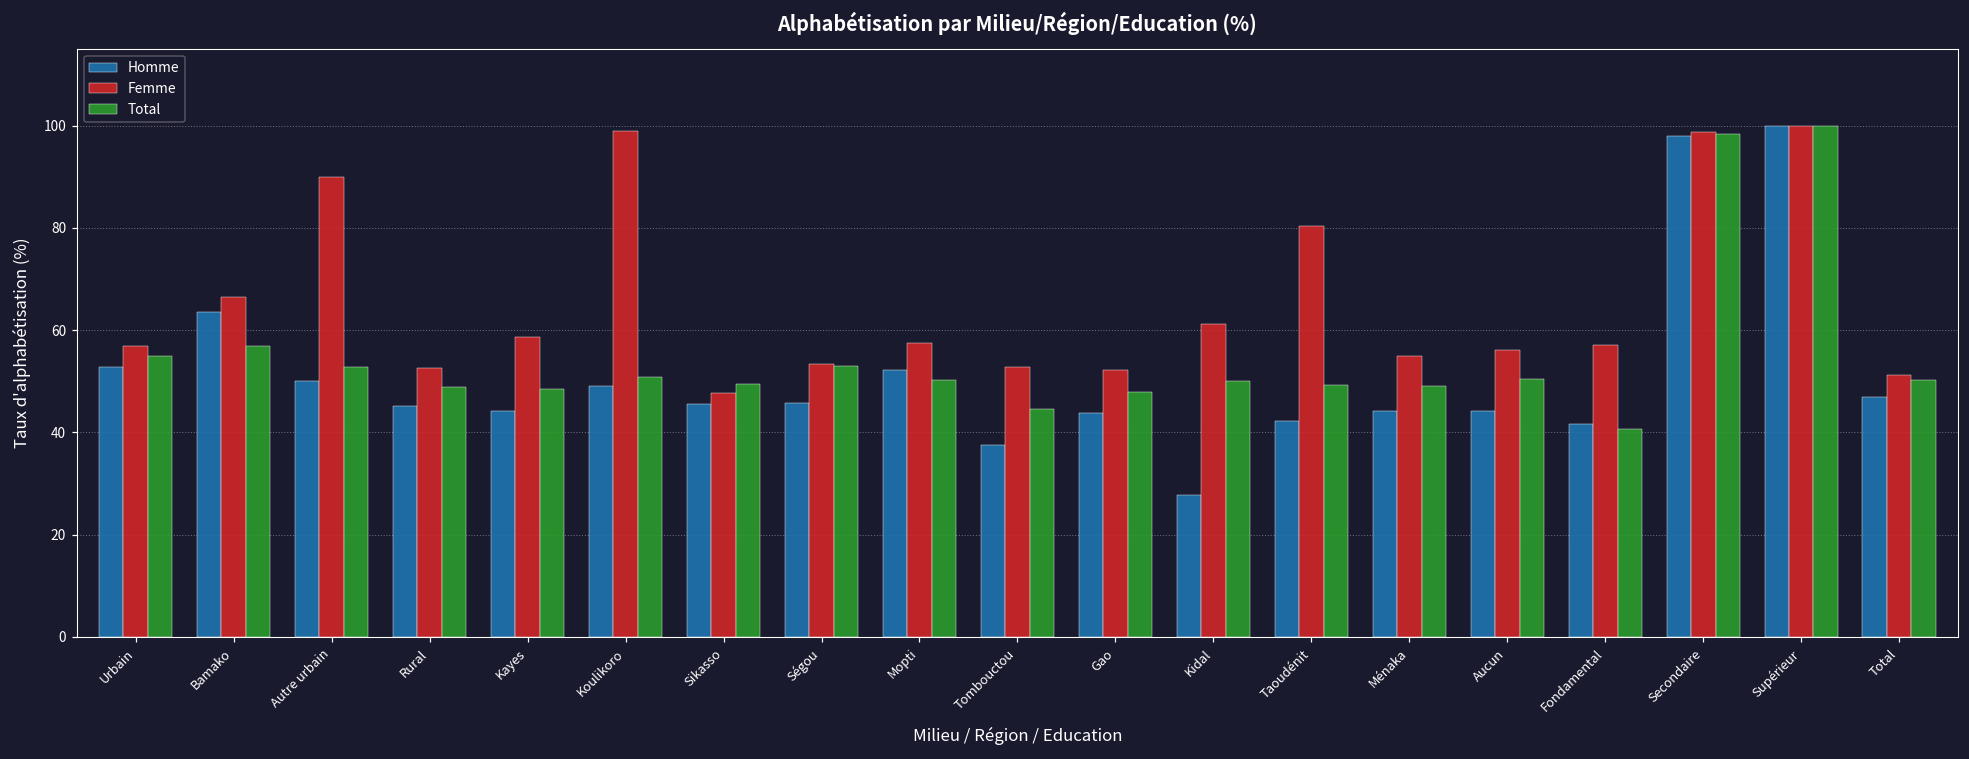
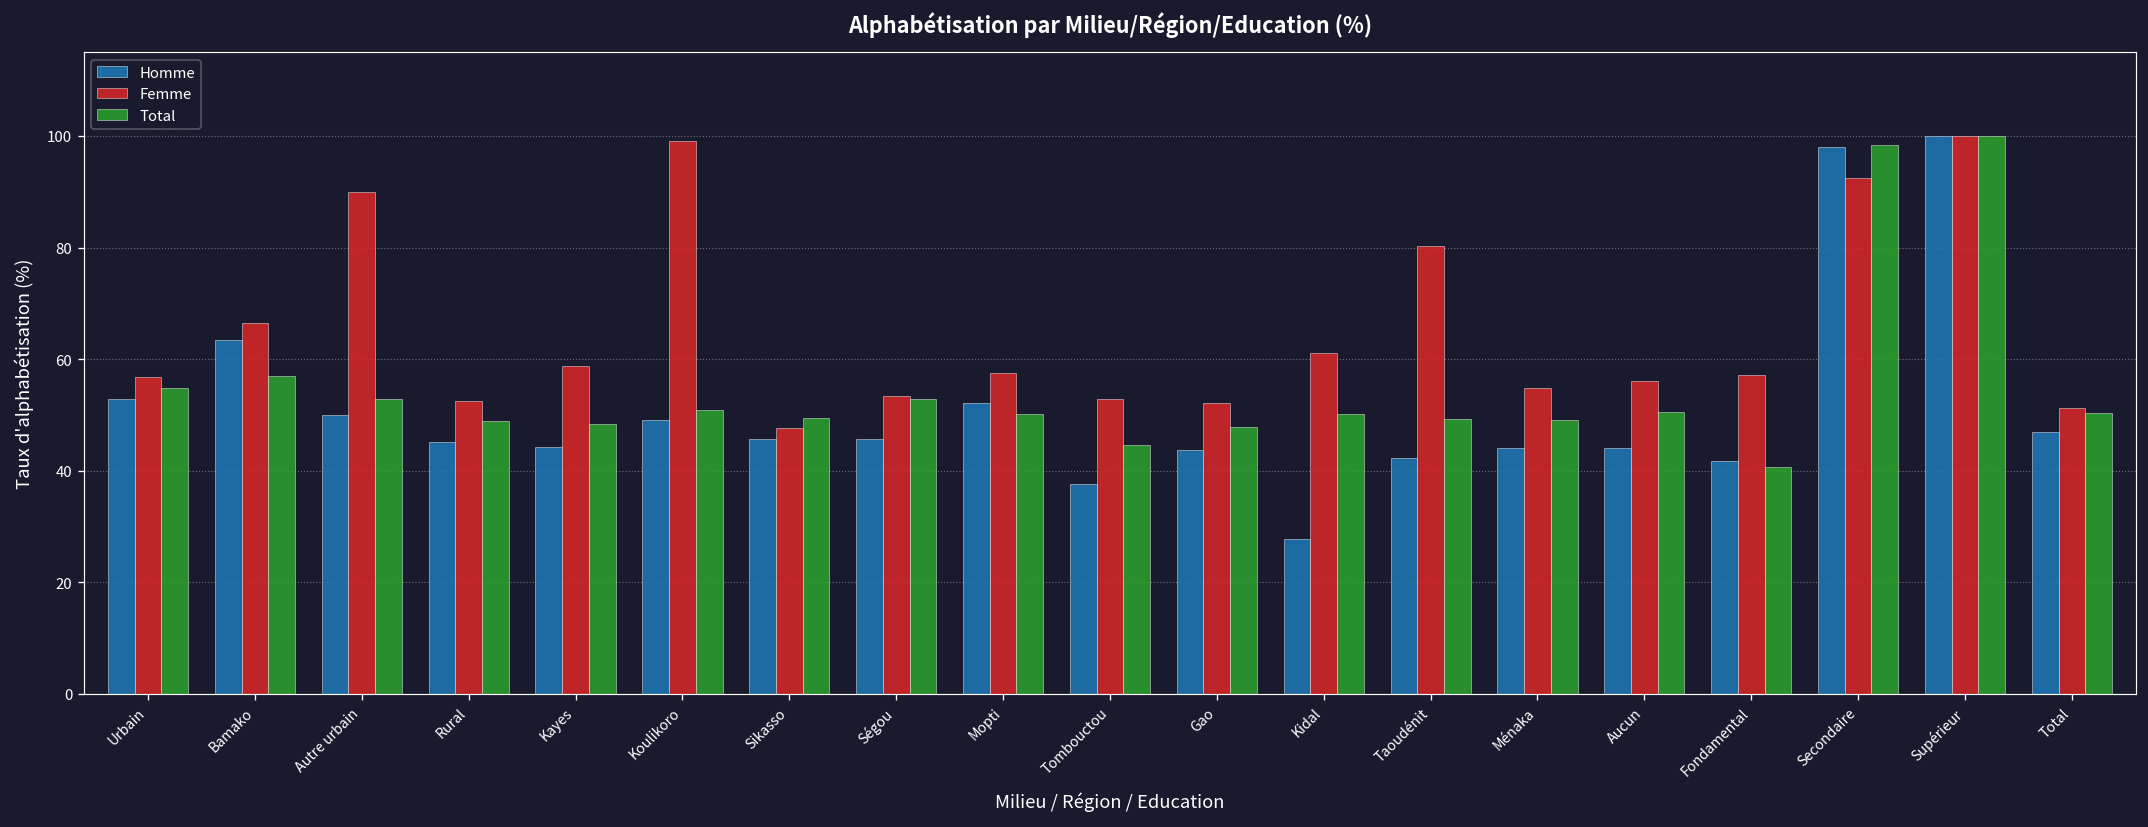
Femme, Secondaire: 99 -> 93
